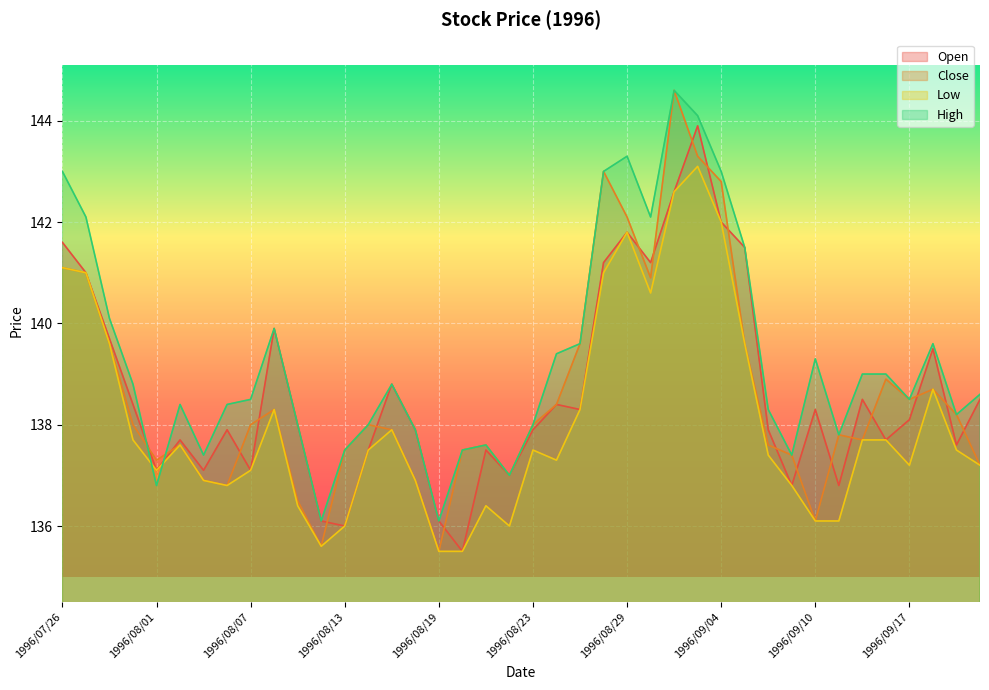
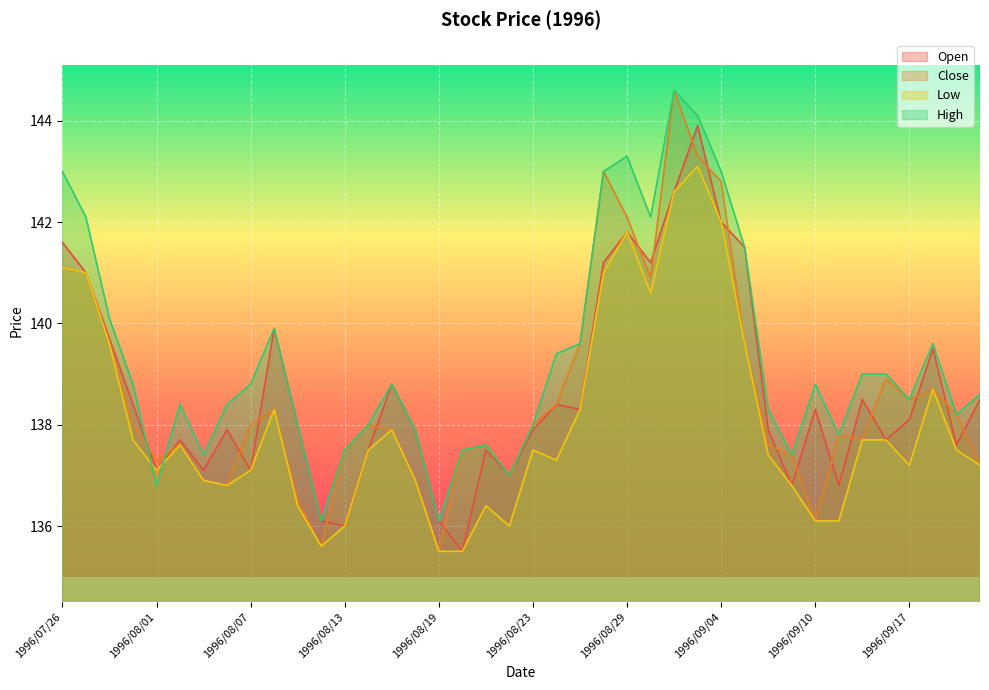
High, 1996/08/07: 138.5 -> 138.8
High, 1996/09/10: 139.3 -> 138.8
